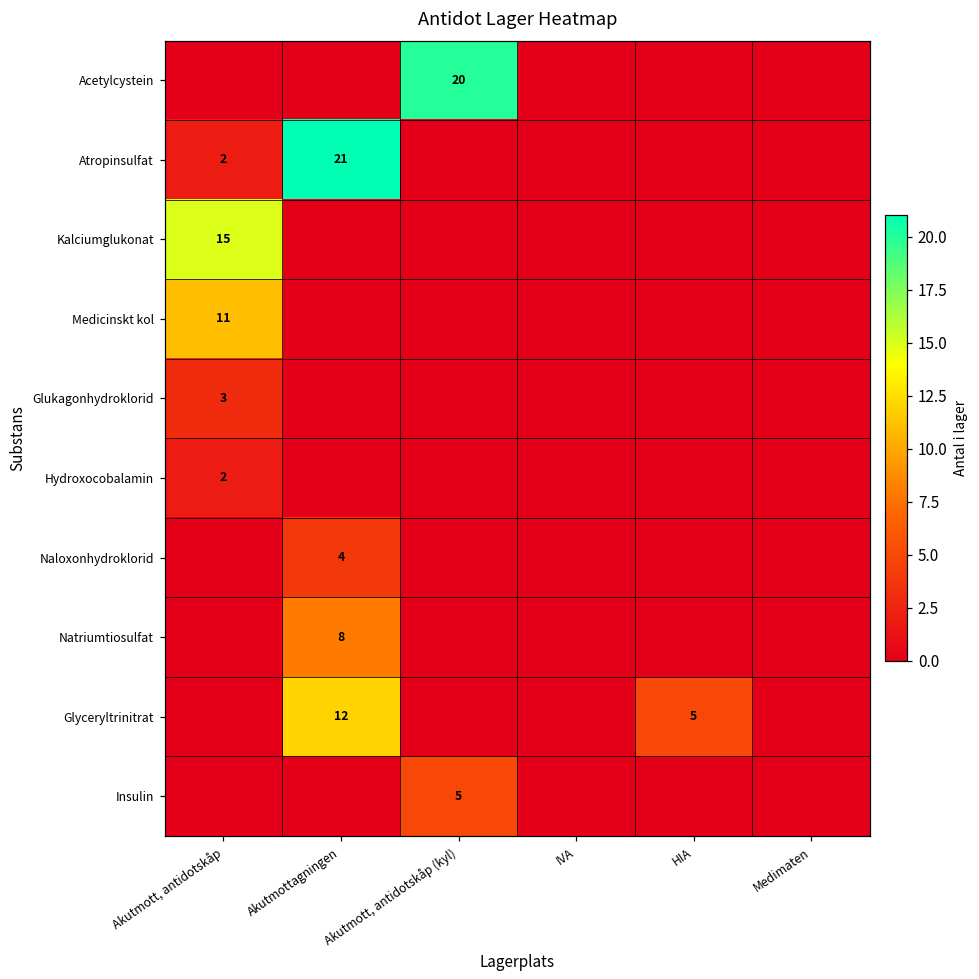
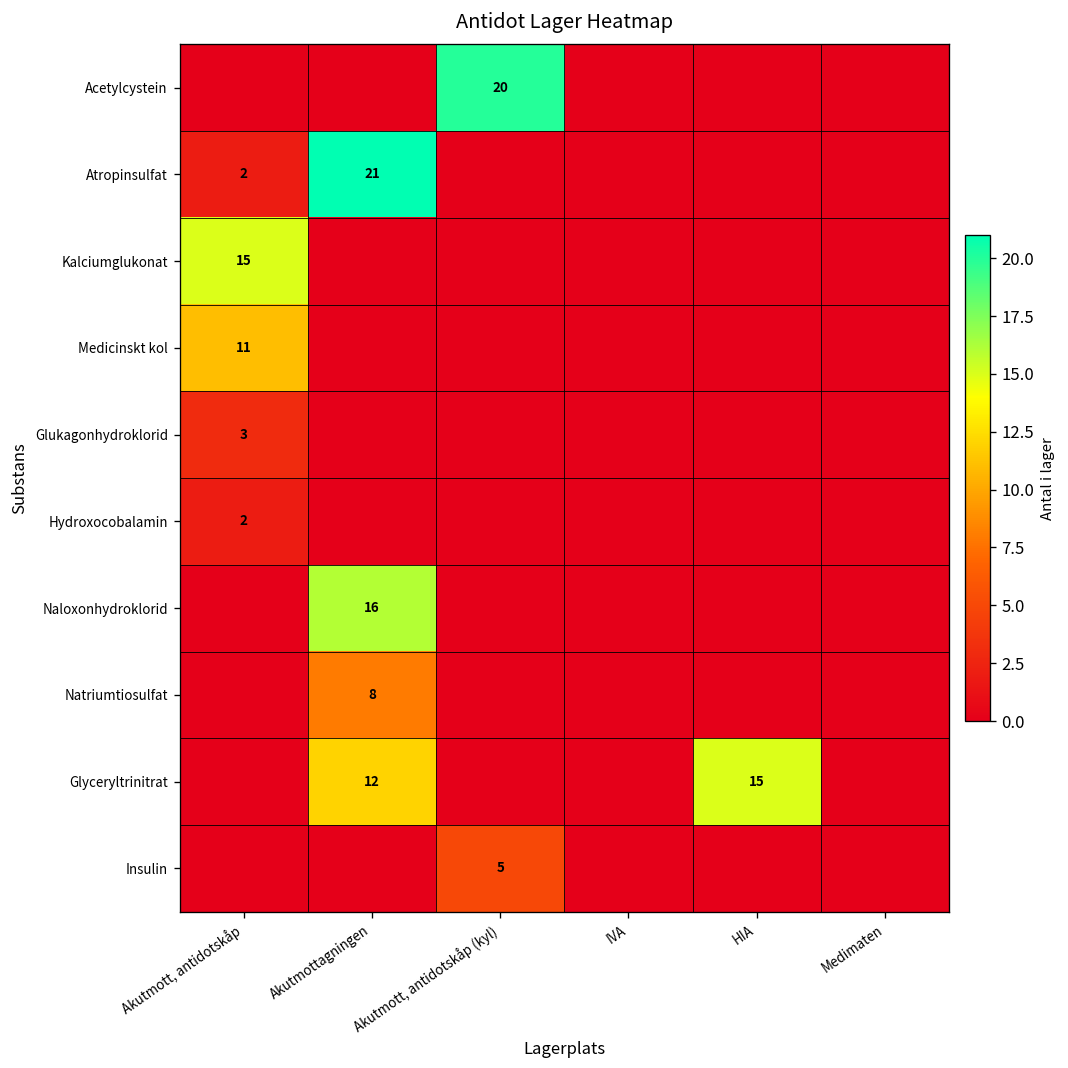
Naloxonhydroklorid, Akutmottagningen: 4 -> 16
Glyceryltrinitrat, HIA: 5 -> 15
